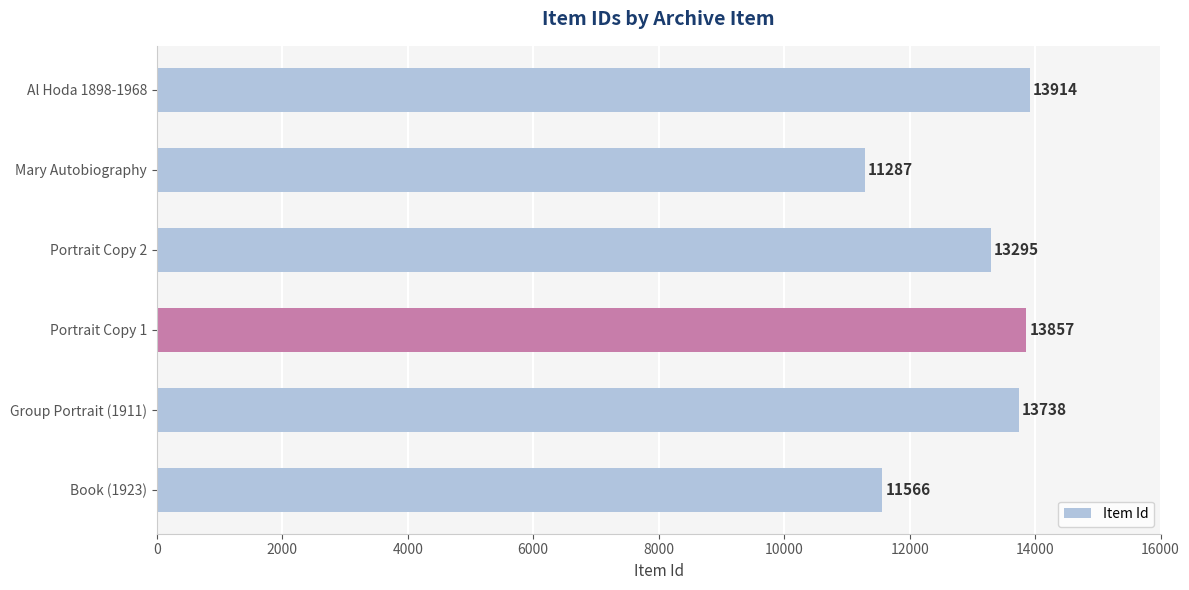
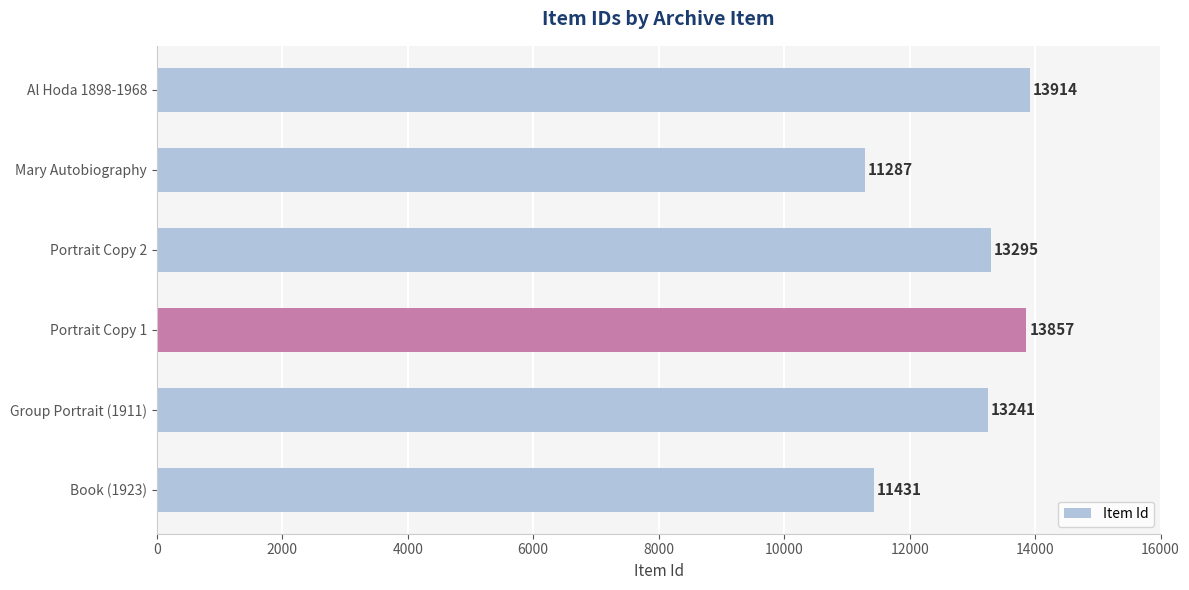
Group Portrait (1911): 13738 -> 13241
Book (1923): 11566 -> 11431
